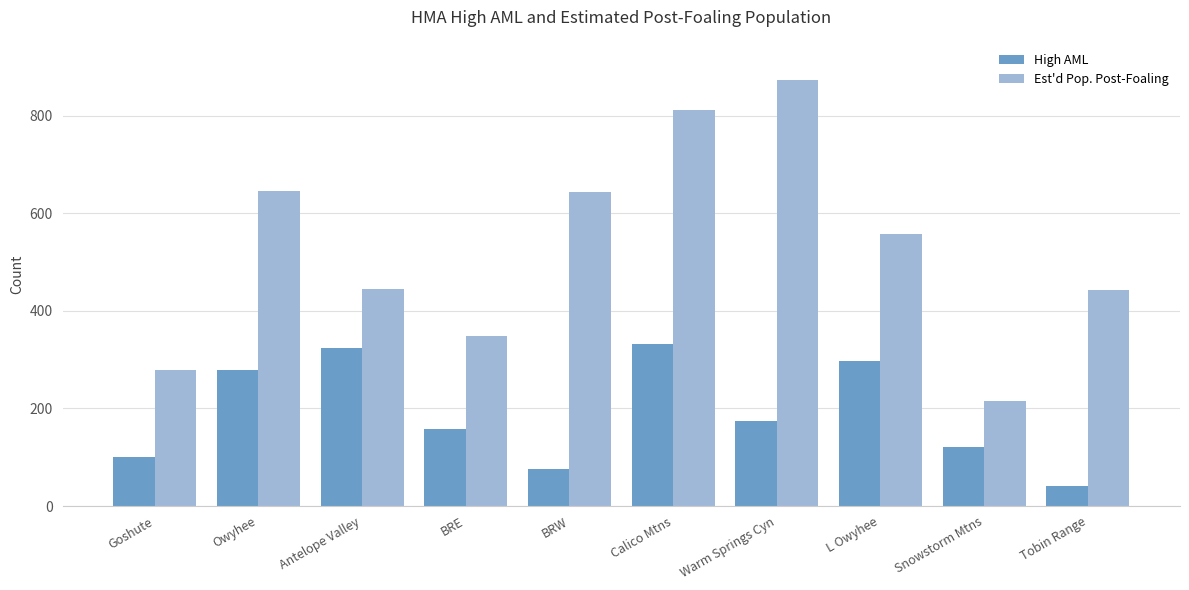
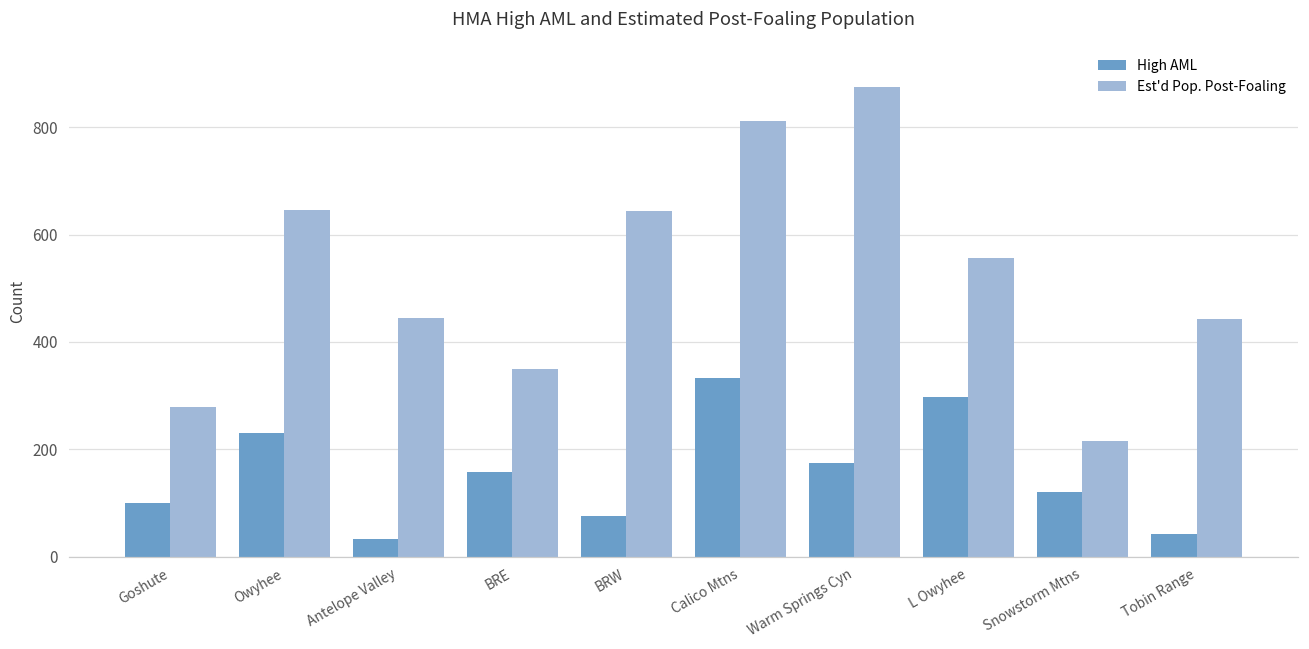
High AML, Owyhee: 280 -> 230
High AML, Antelope Valley: 320 -> 30
